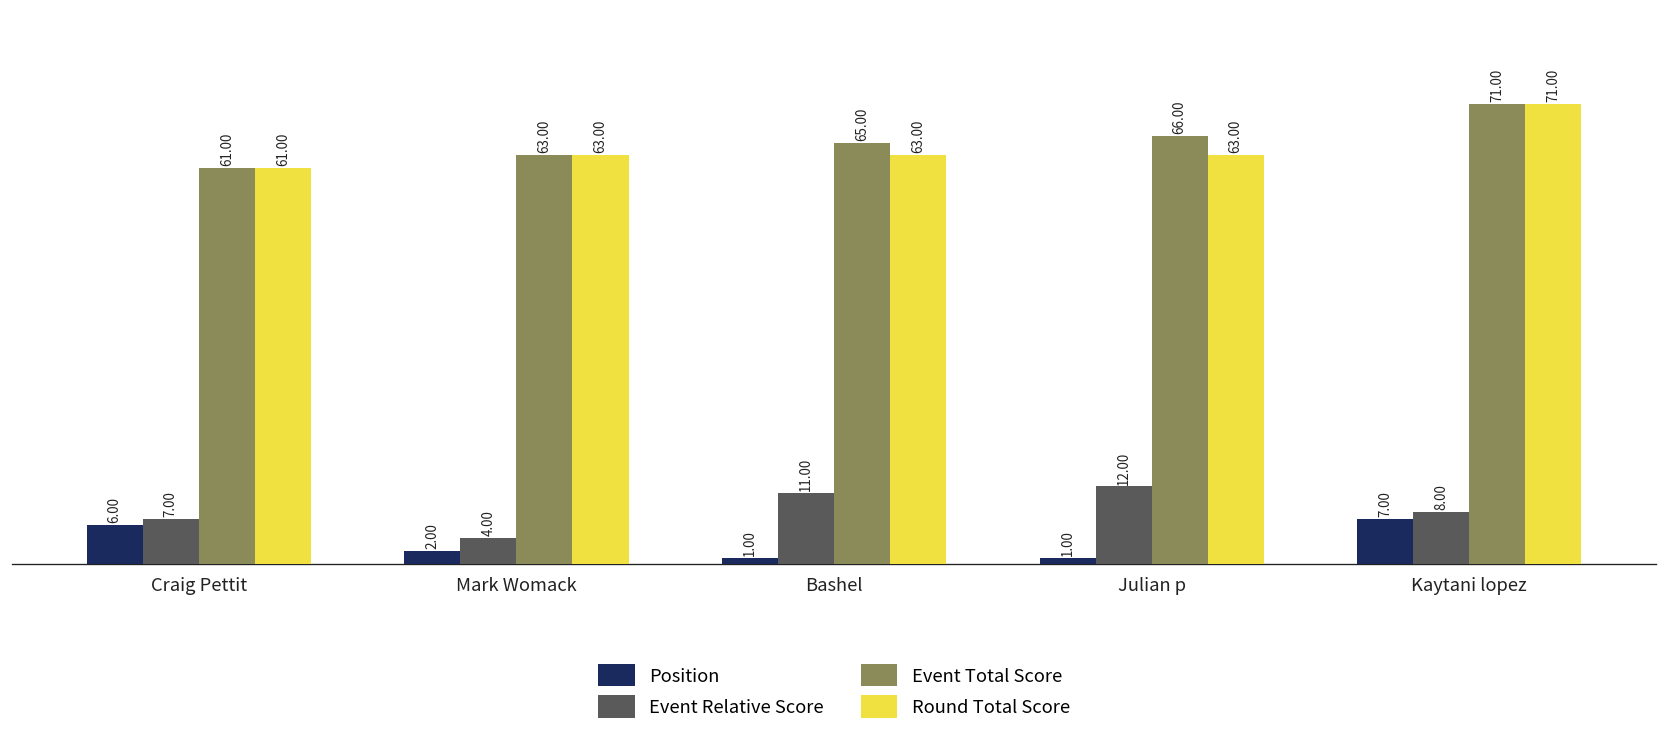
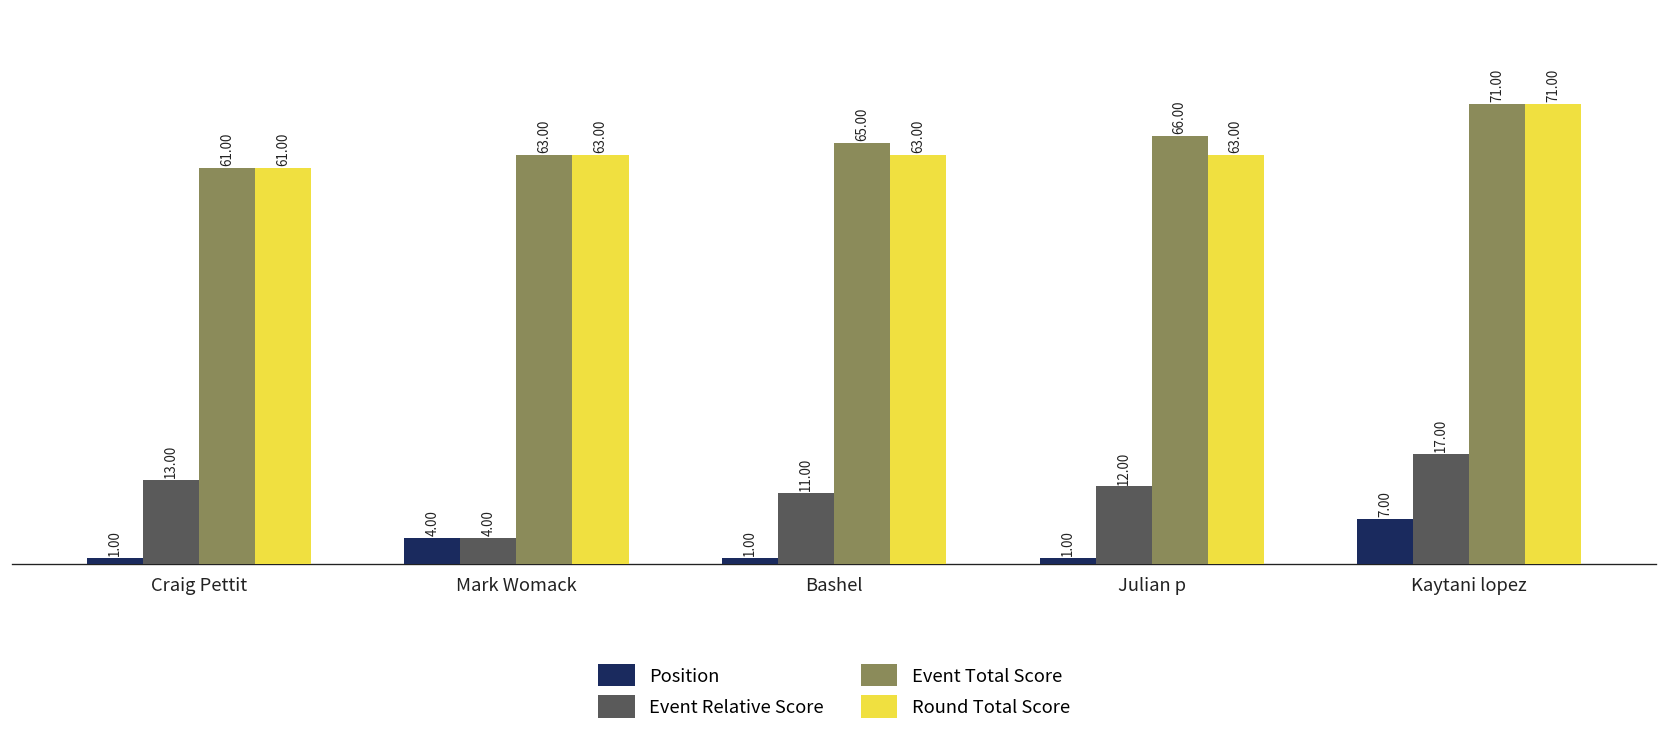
Position, Craig Pettit: 6.00 -> 1.00
Event Relative Score, Craig Pettit: 7.00 -> 13.00
Position, Mark Womack: 2.00 -> 4.00
Event Relative Score, Kaytani lopez: 8.00 -> 17.00
